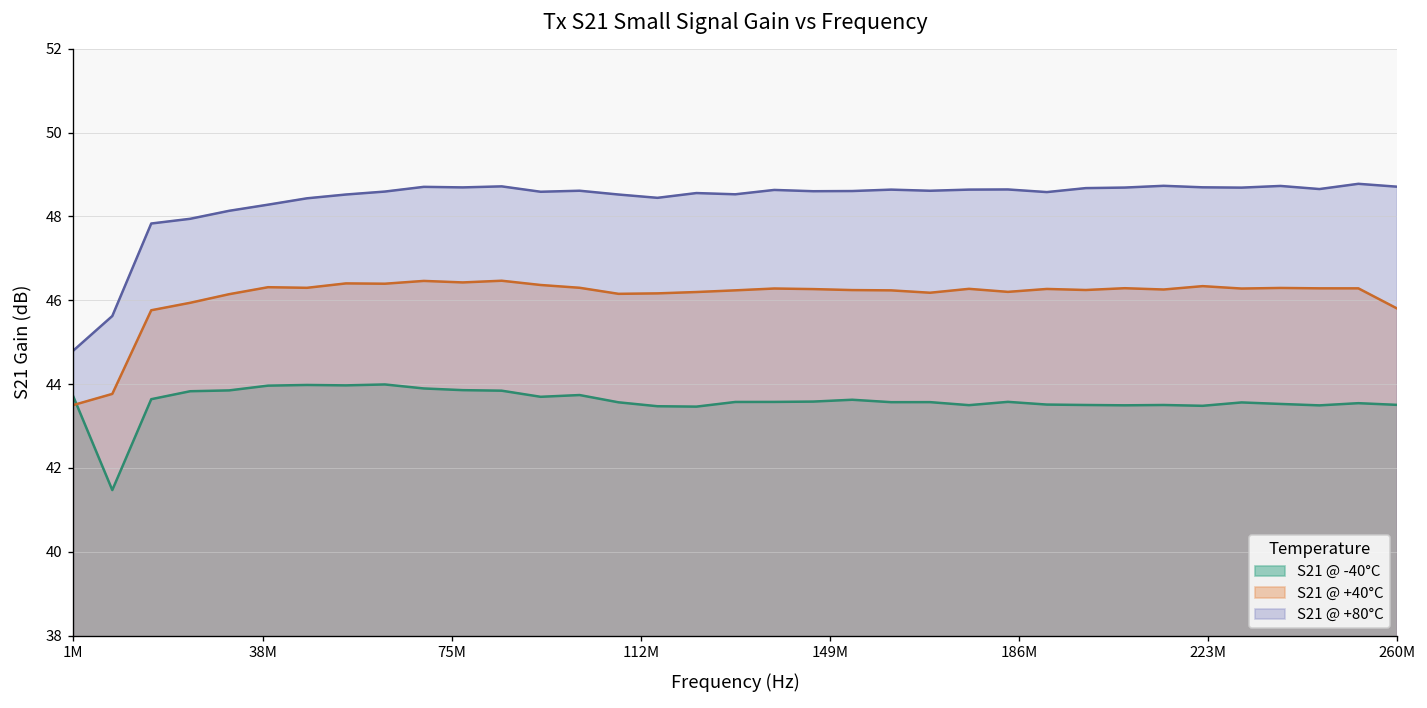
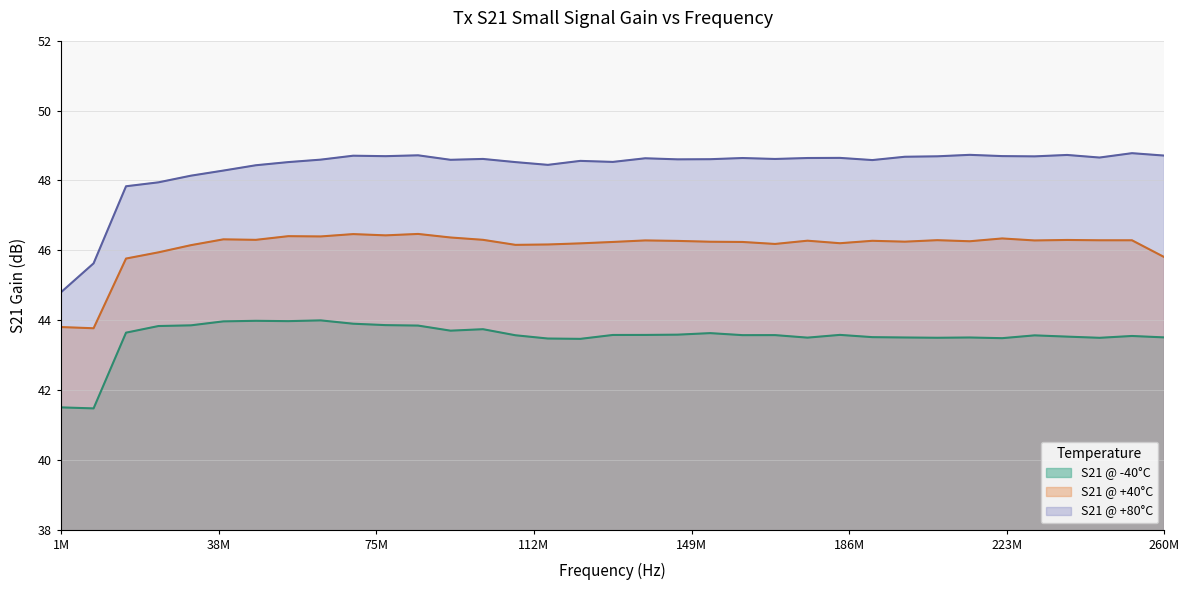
S21 @ -40°C, 1M: 43.7 -> 41.5
S21 @ +40°C, 1M: 43.5 -> 43.8
